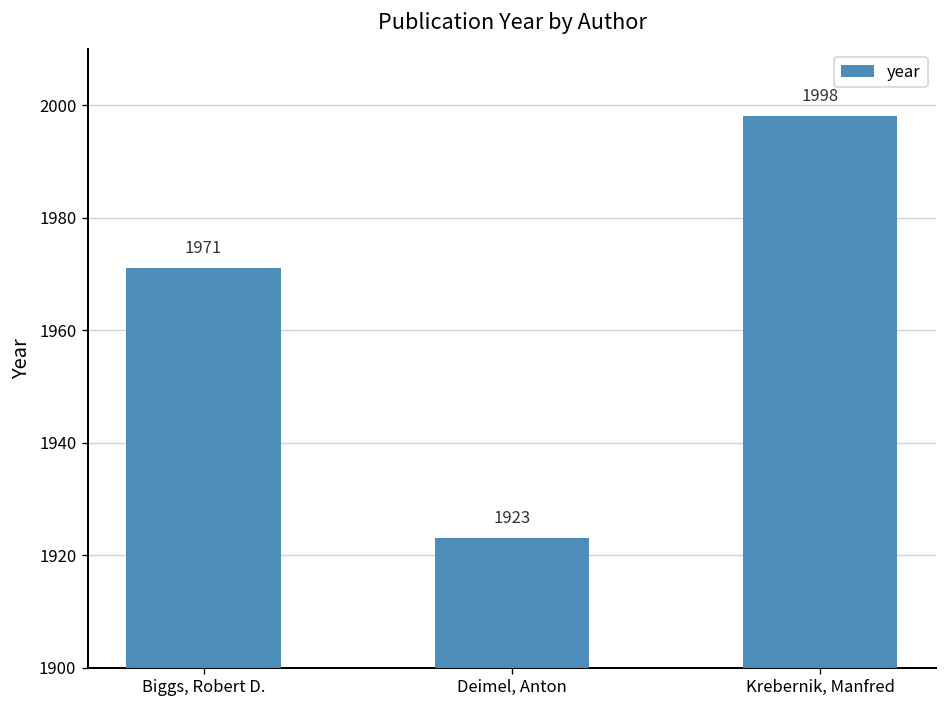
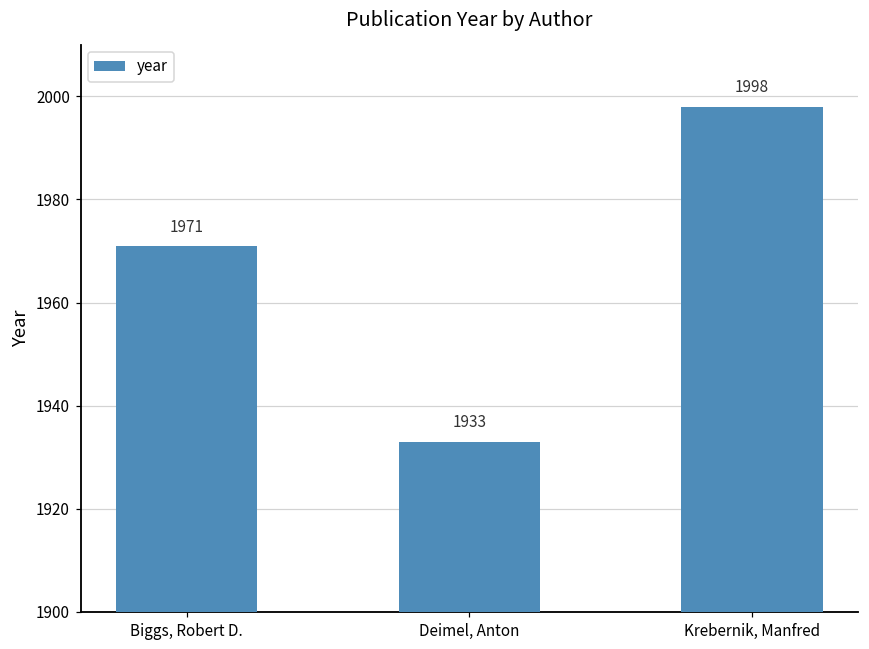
Deimel, Anton: 1923 -> 1933
